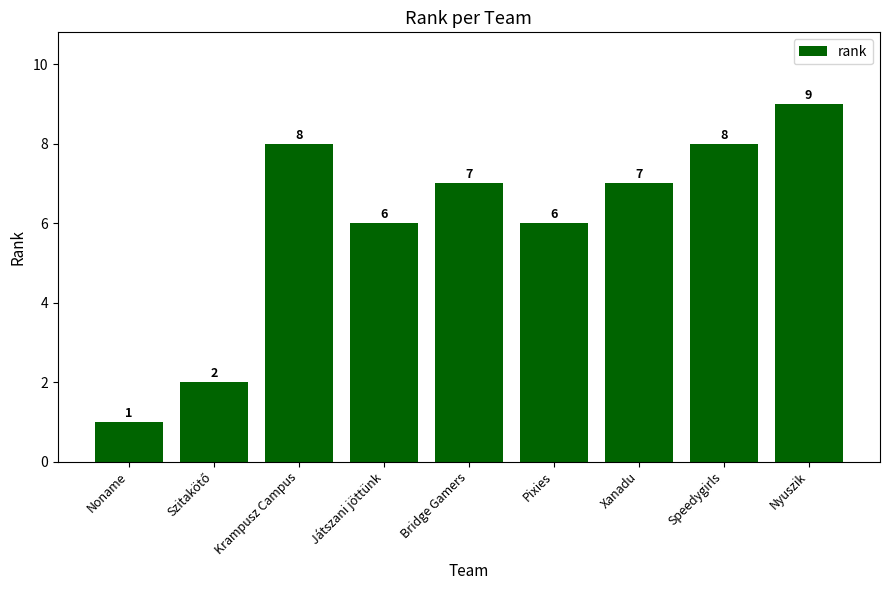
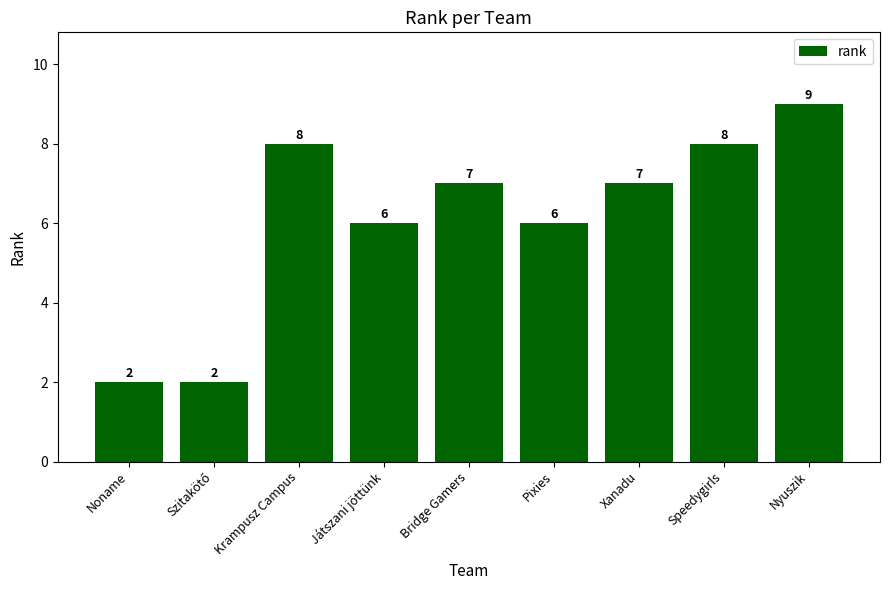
Noname: 1 -> 2
